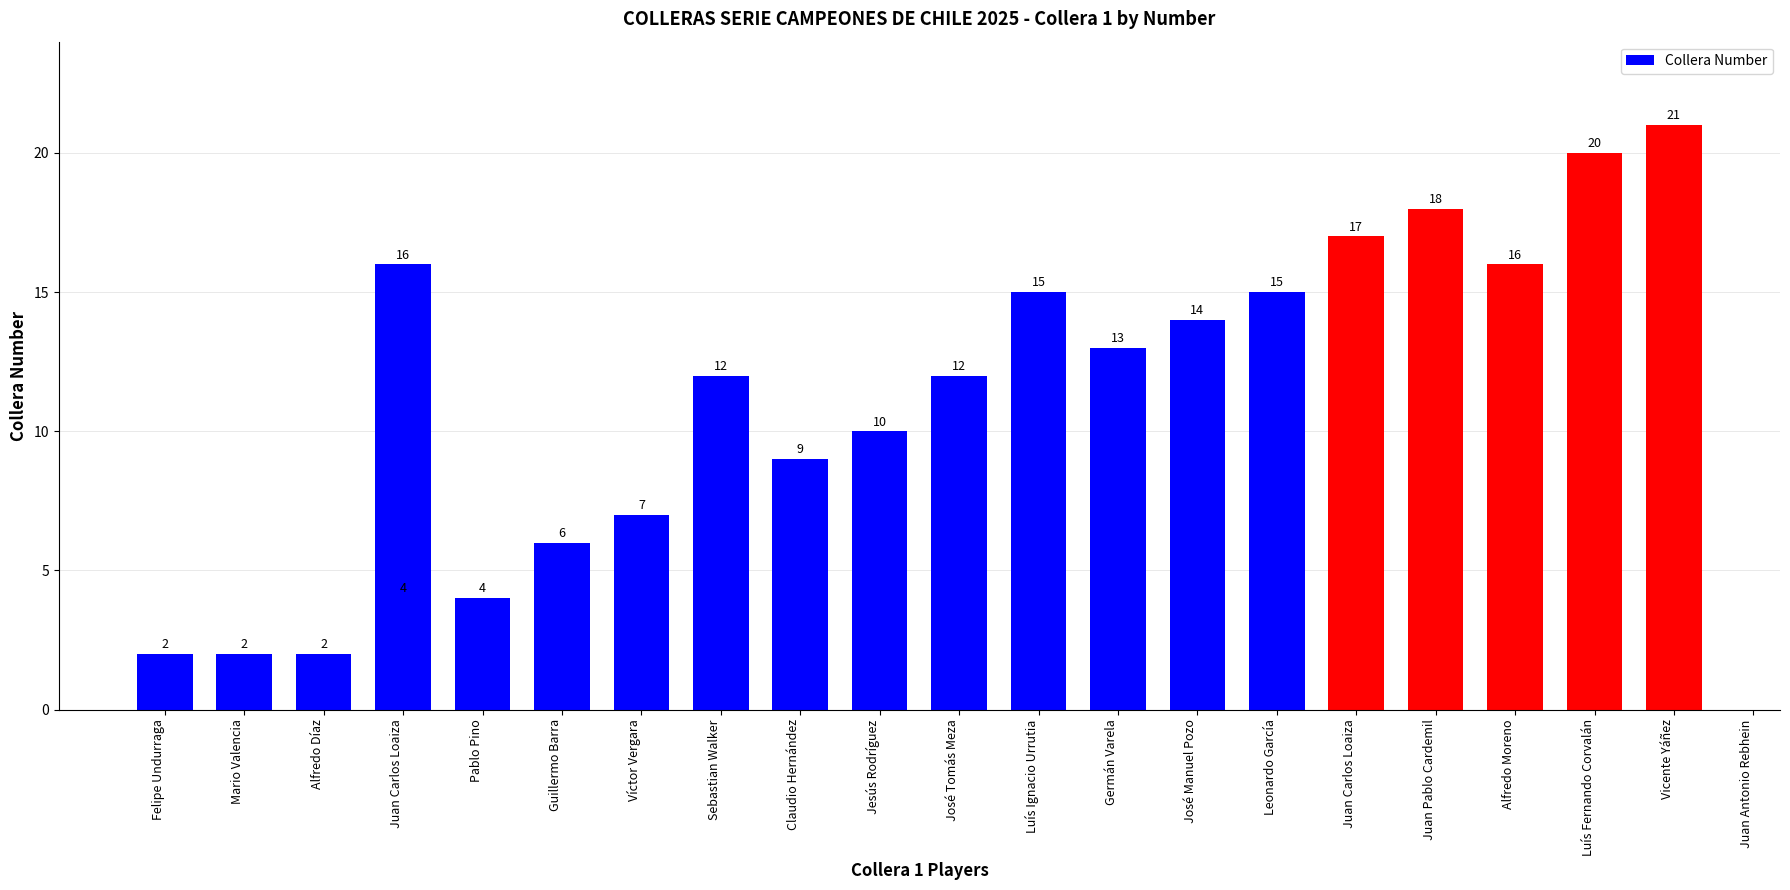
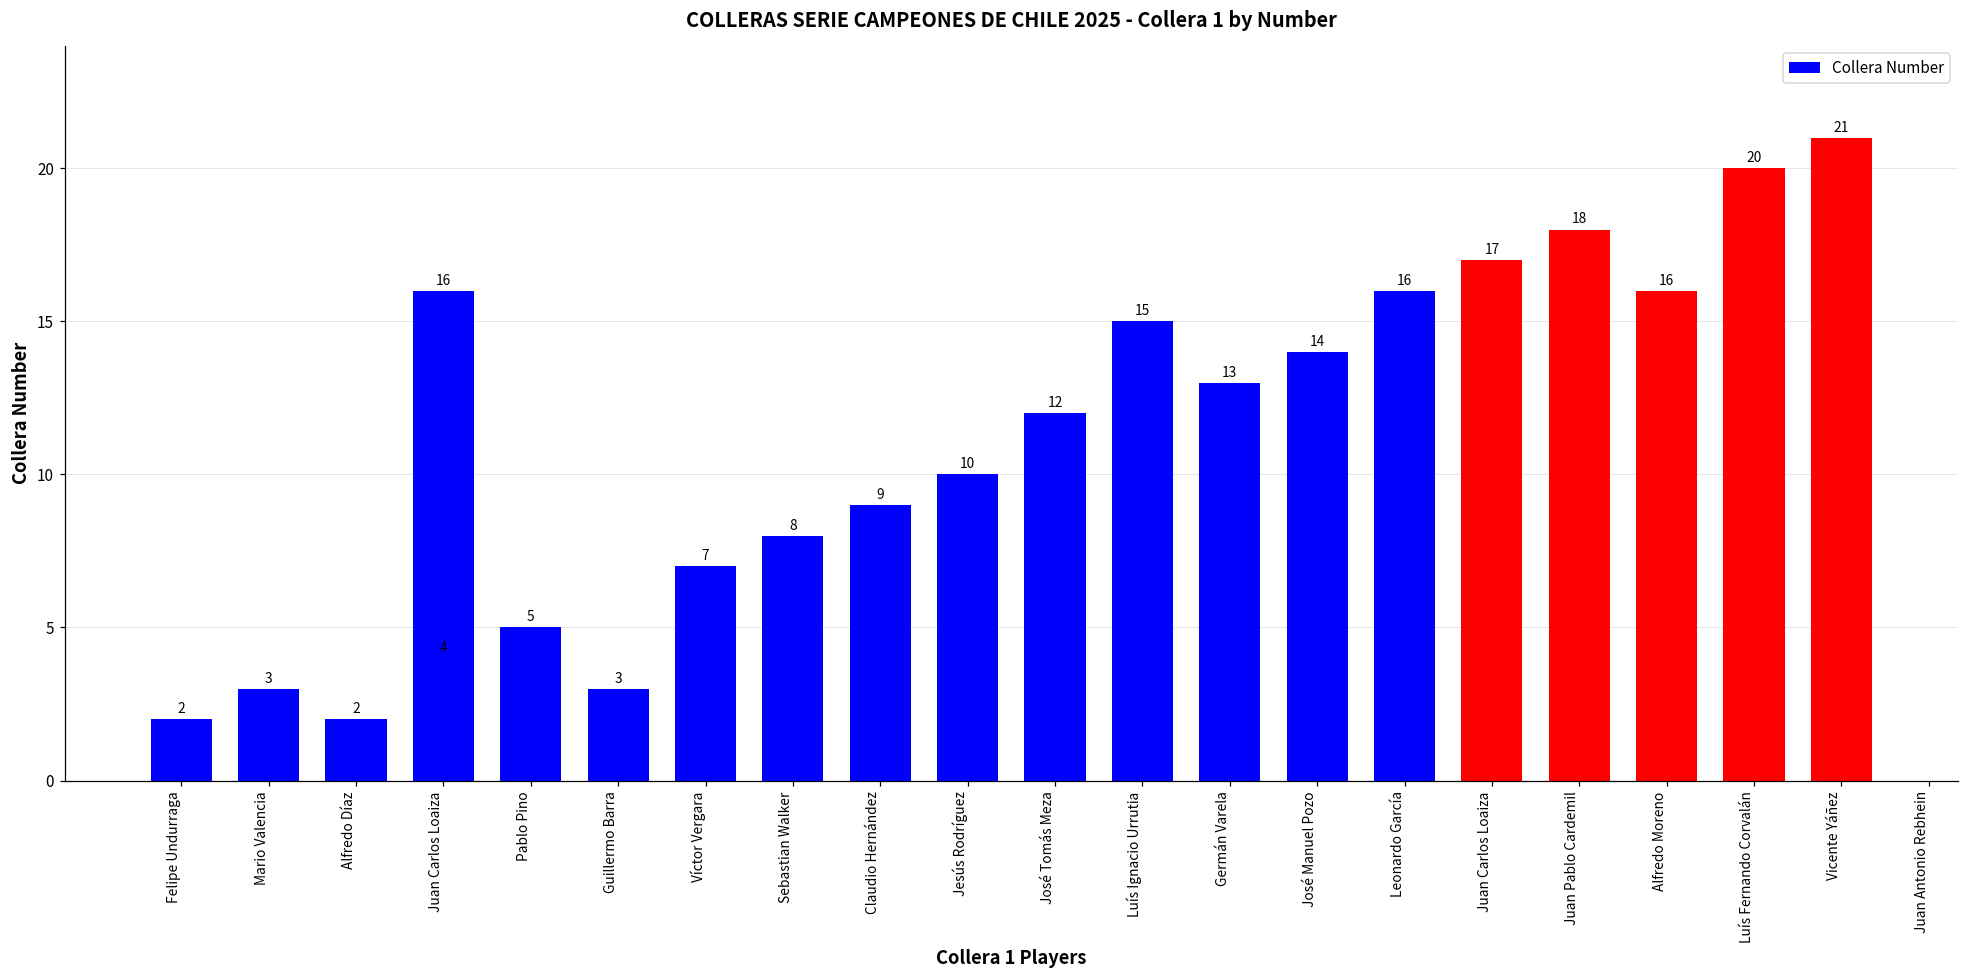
Mario Valencia: 2 -> 3
Pablo Pino: 4 -> 5
Guillermo Barra: 6 -> 3
Sebastian Walker: 12 -> 8
Leonardo García: 15 -> 16
